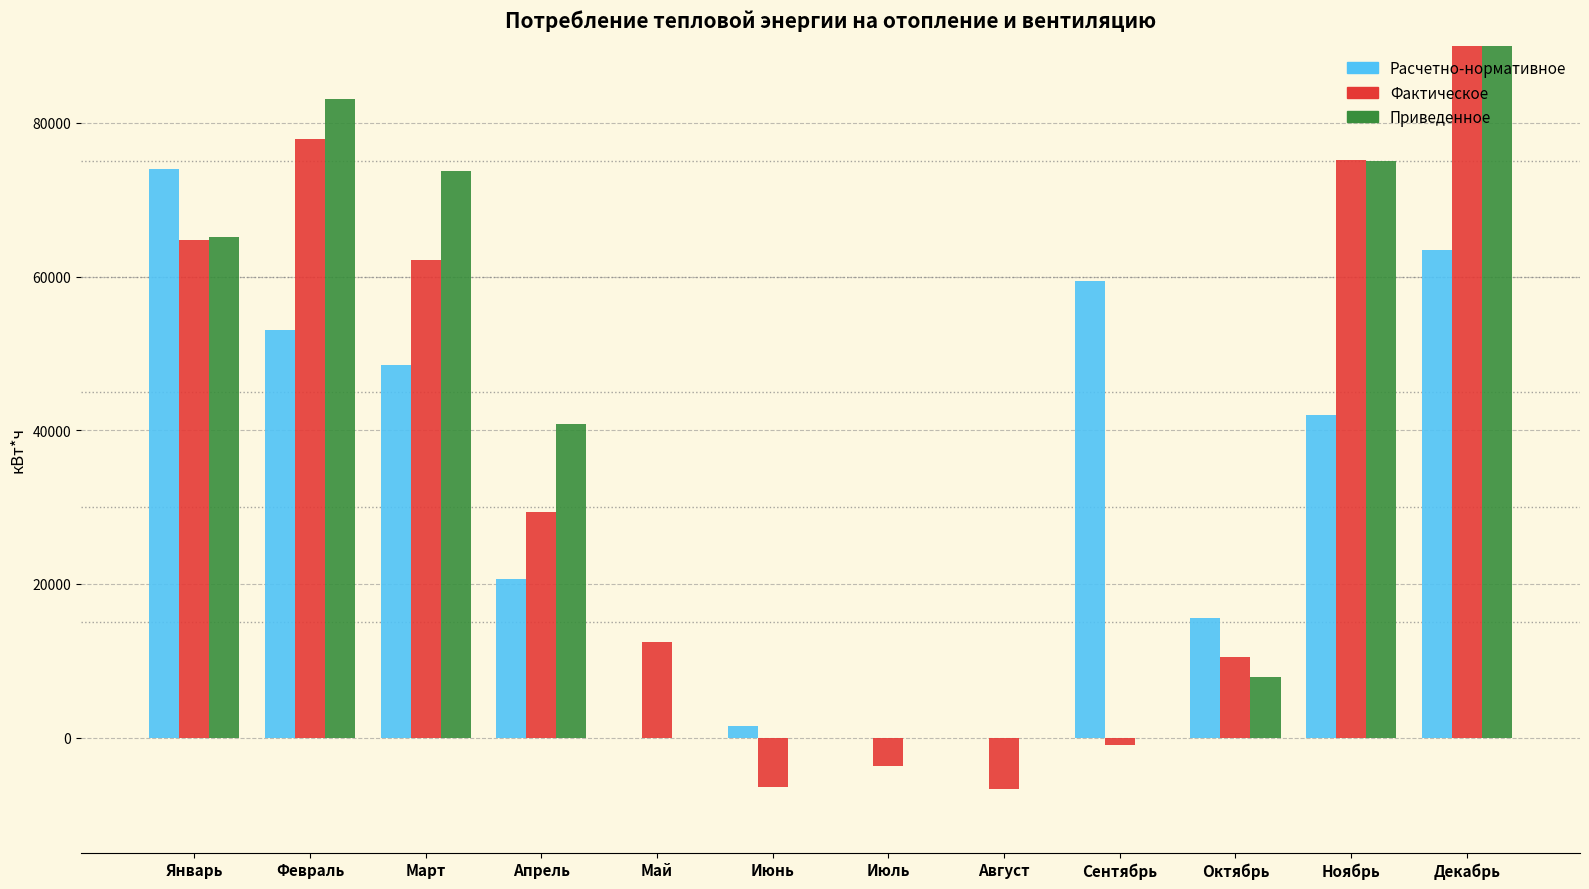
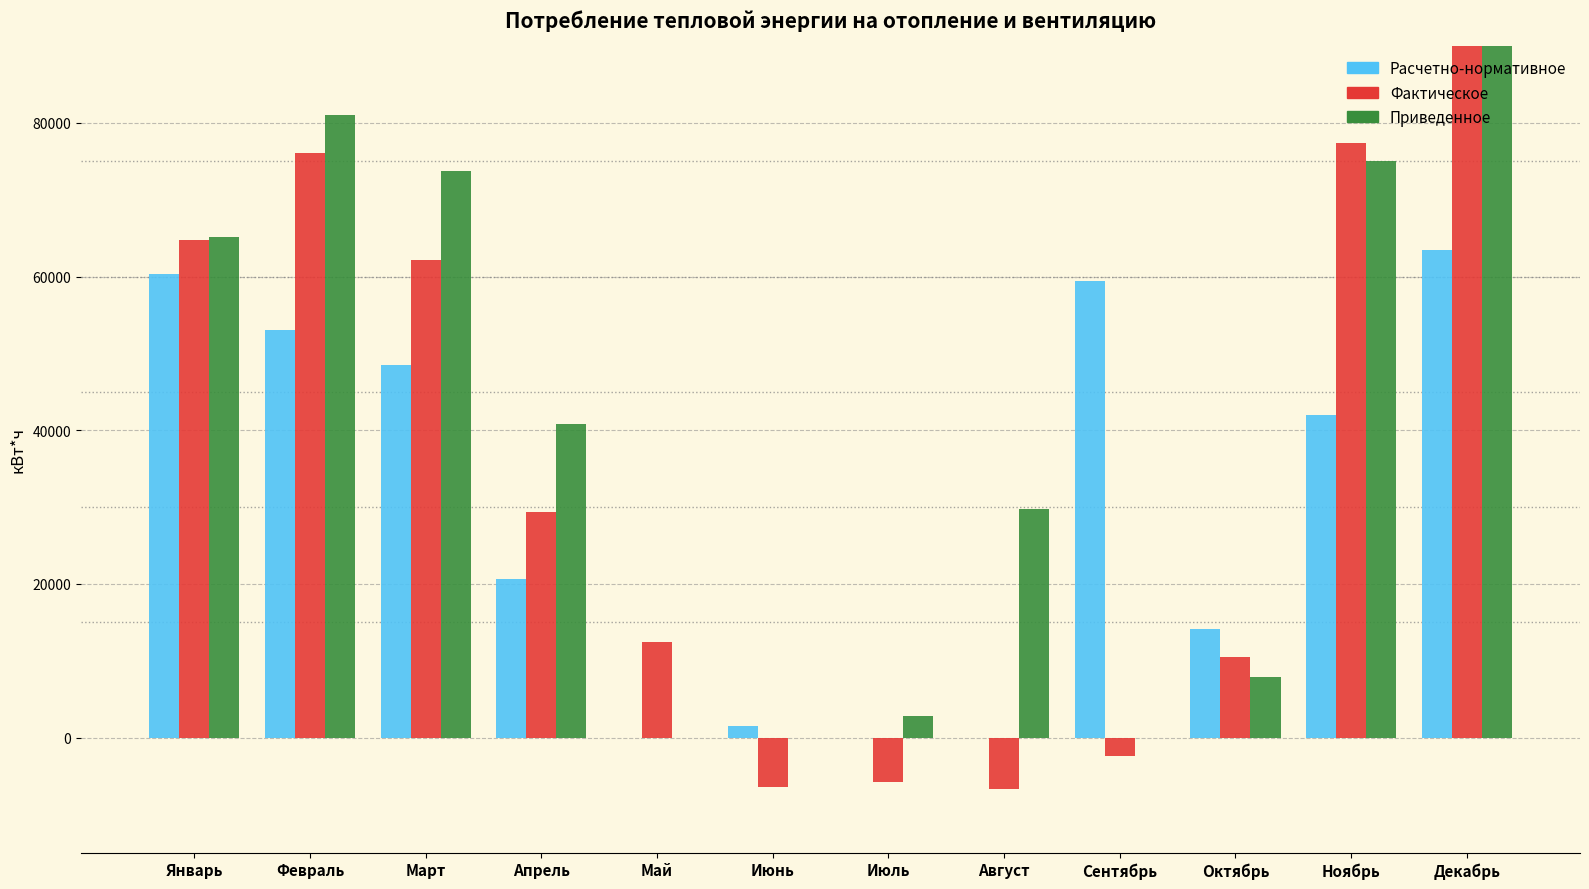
Расчетно-нормативное, Январь: 74000 -> 60000
Фактическое, Февраль: 78000 -> 76000
Приведенное, Февраль: 83000 -> 81000
Фактическое, Июль: -4000 -> -6000
Приведенное, Июль: 0 -> 3000
Приведенное, Август: 0 -> 30000
Фактическое, Сентябрь: -1000 -> -2000
Расчетно-нормативное, Октябрь: 16000 -> 14000
Фактическое, Ноябрь: 75000 -> 77000
